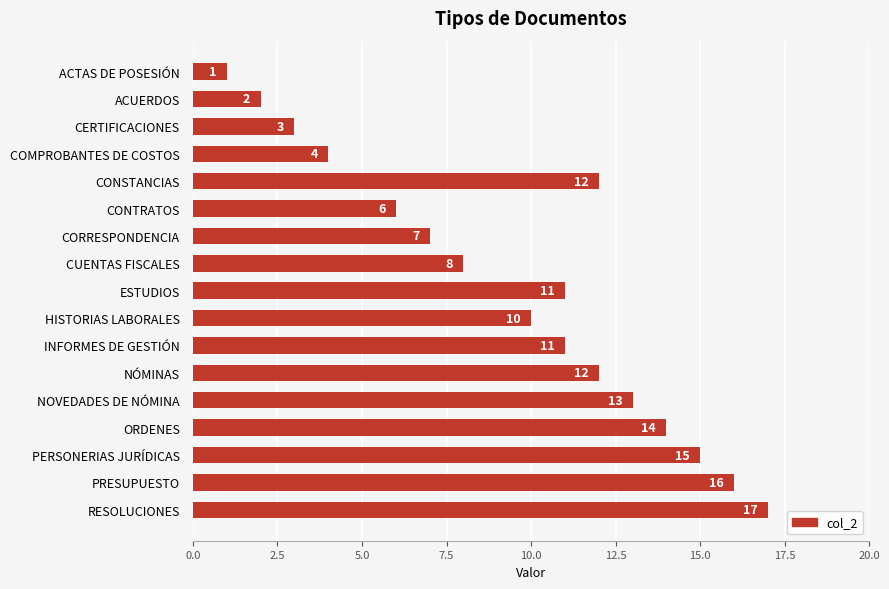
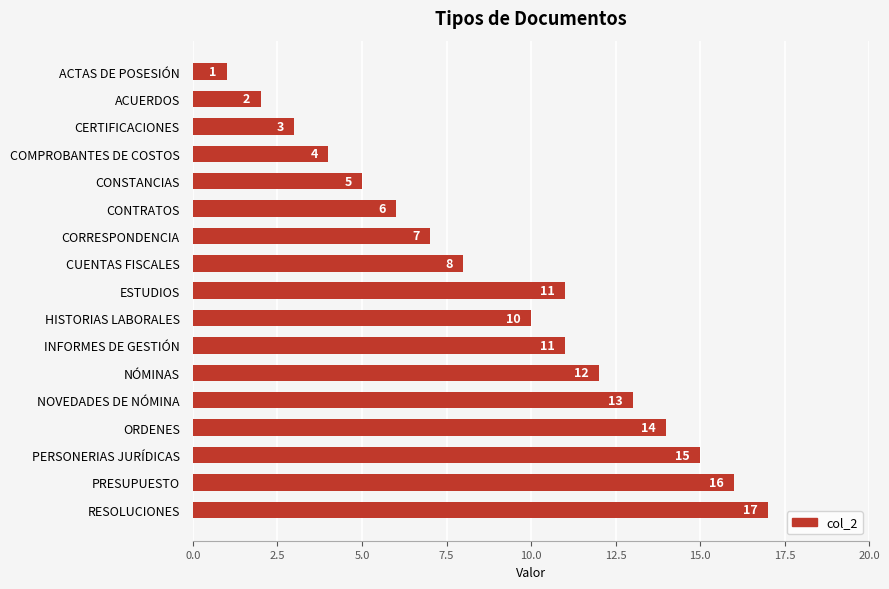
CONSTANCIAS: 12 -> 5
